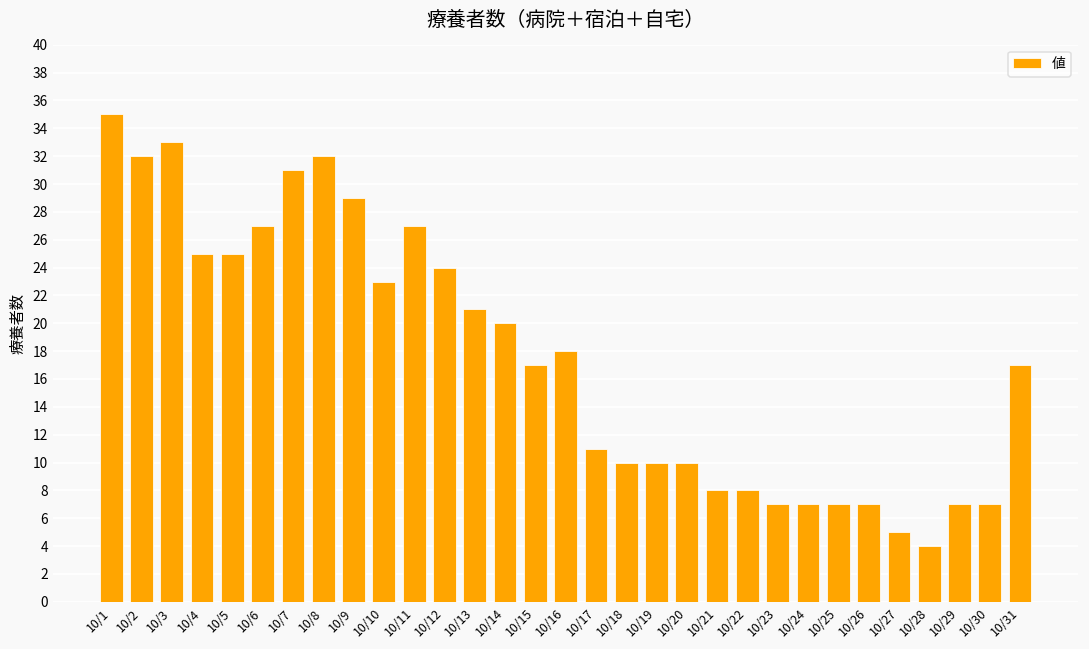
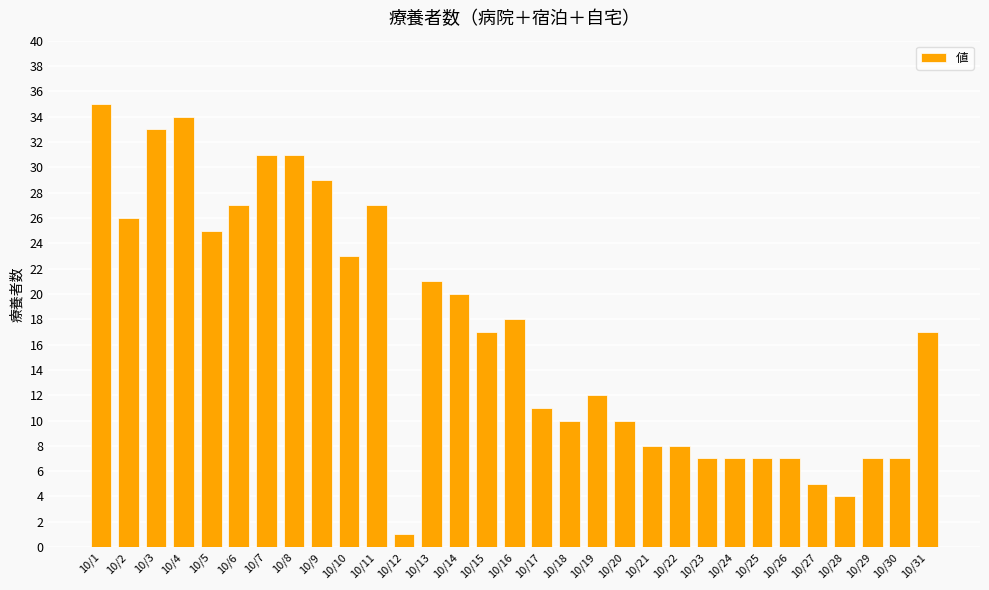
10/2: 32 -> 26
10/4: 25 -> 34
10/8: 32 -> 31
10/12: 24 -> 1
10/19: 10 -> 12
